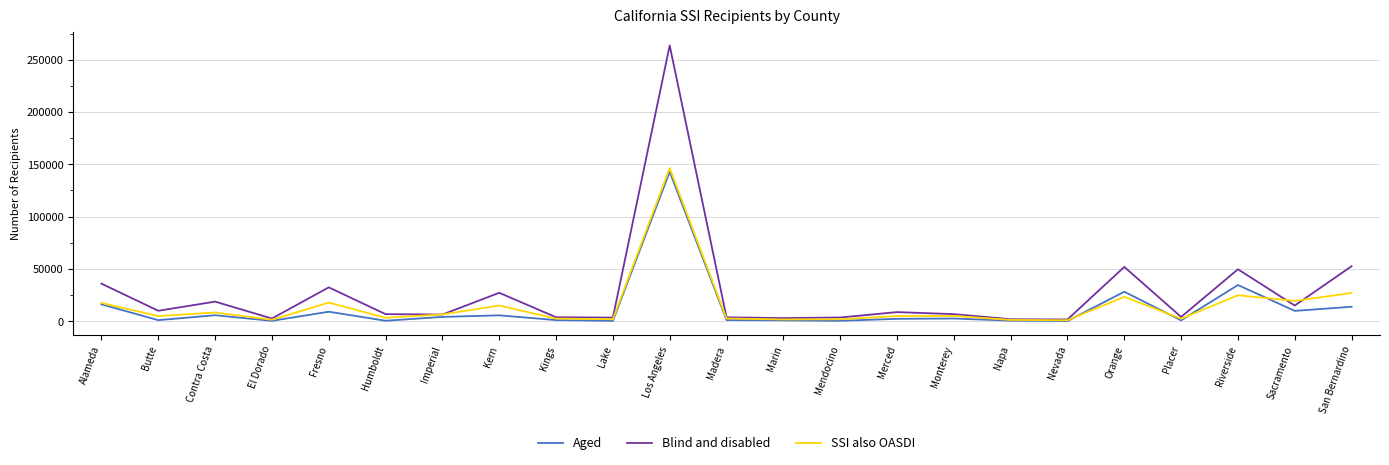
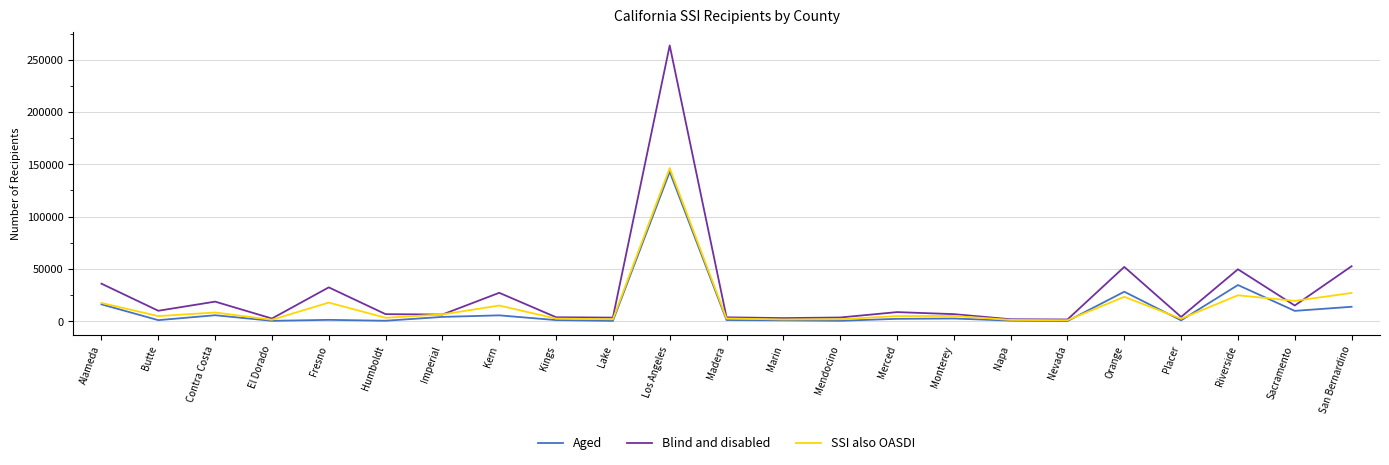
Aged, Fresno: 9000 -> 1000
